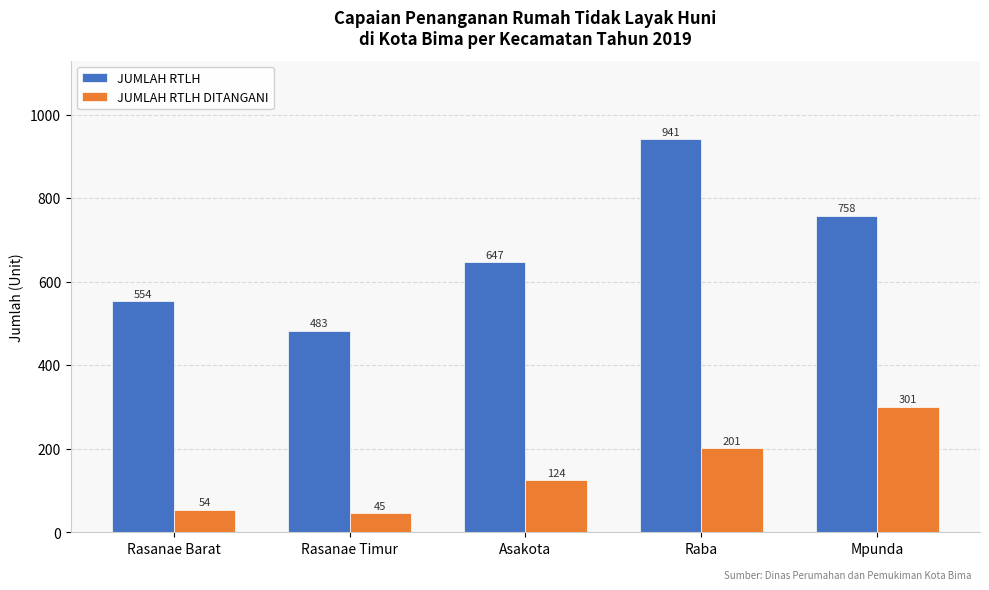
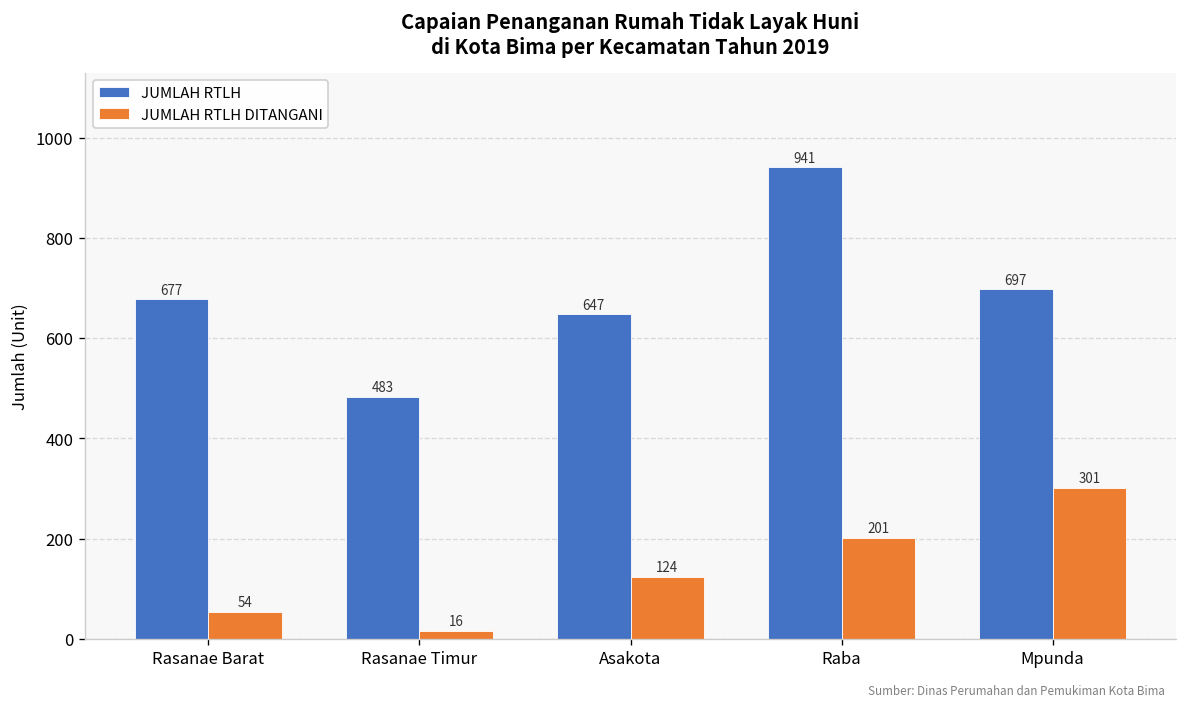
JUMLAH RTLH, Rasanae Barat: 554 -> 677
JUMLAH RTLH DITANGANI, Rasanae Timur: 45 -> 16
JUMLAH RTLH, Mpunda: 758 -> 697
